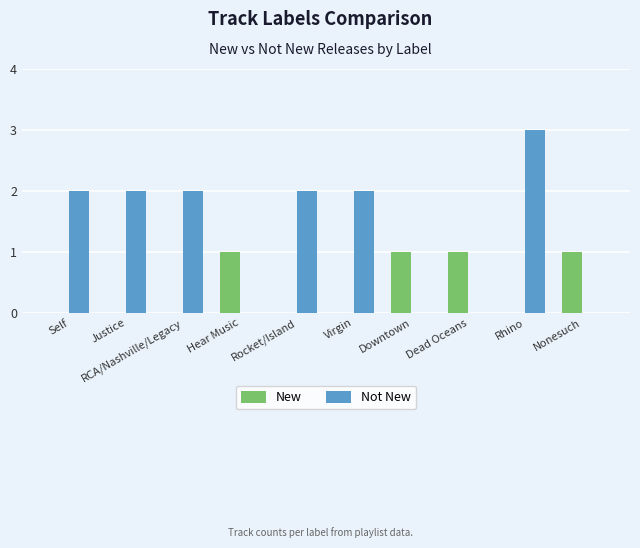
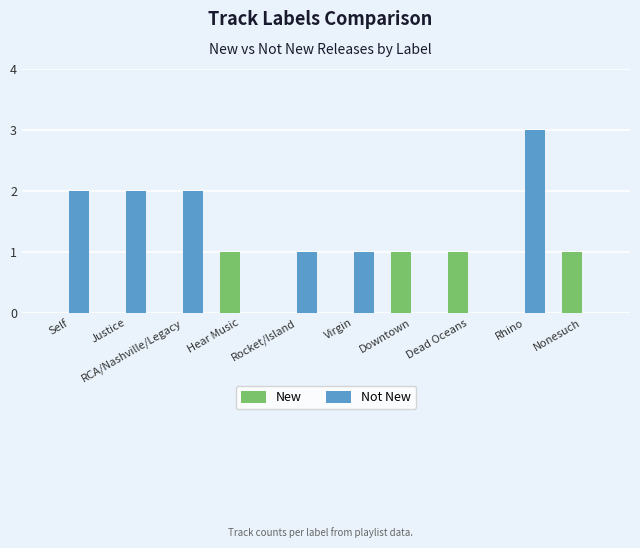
Not New, Rocket/Island: 2 -> 1
Not New, Virgin: 2 -> 1
